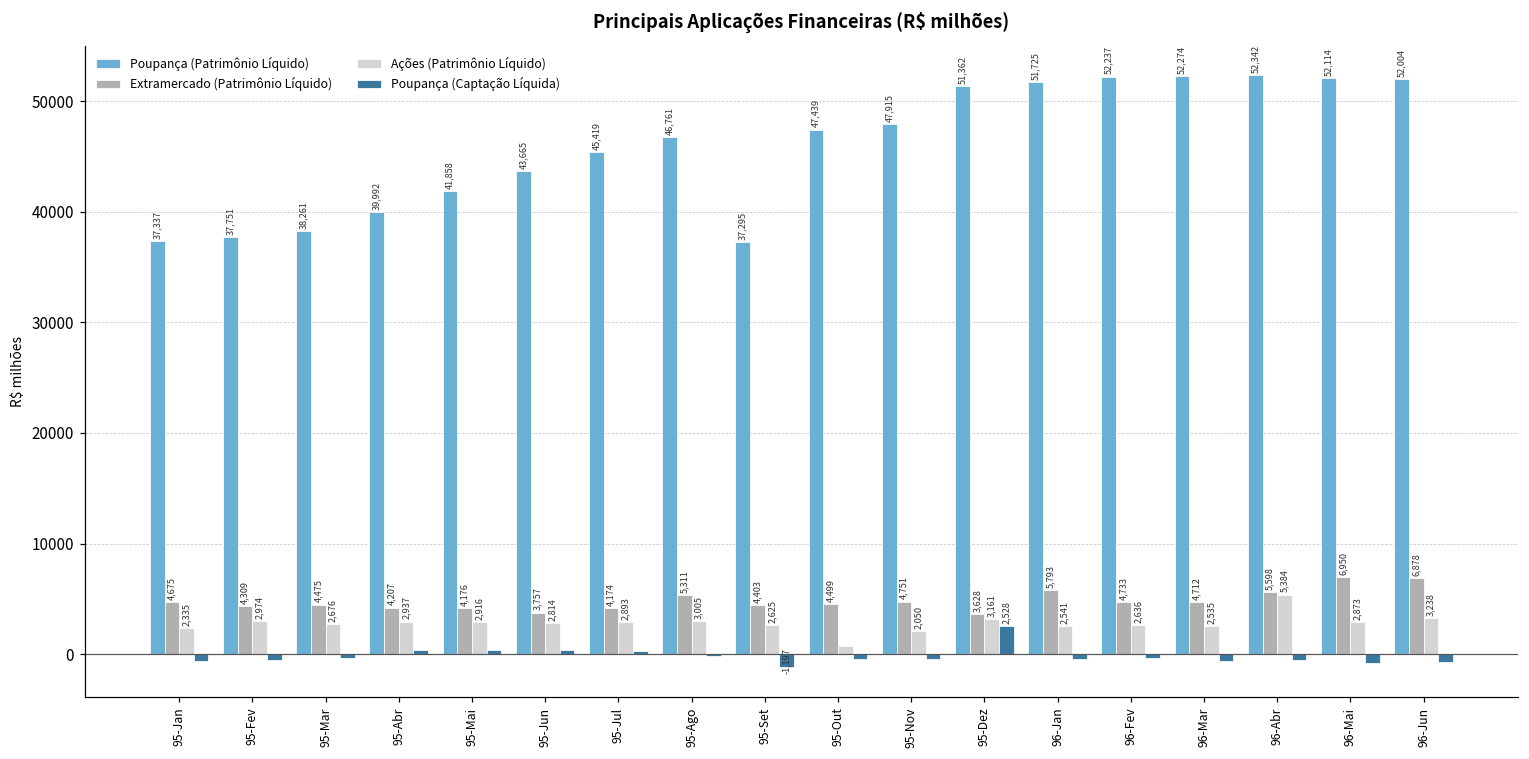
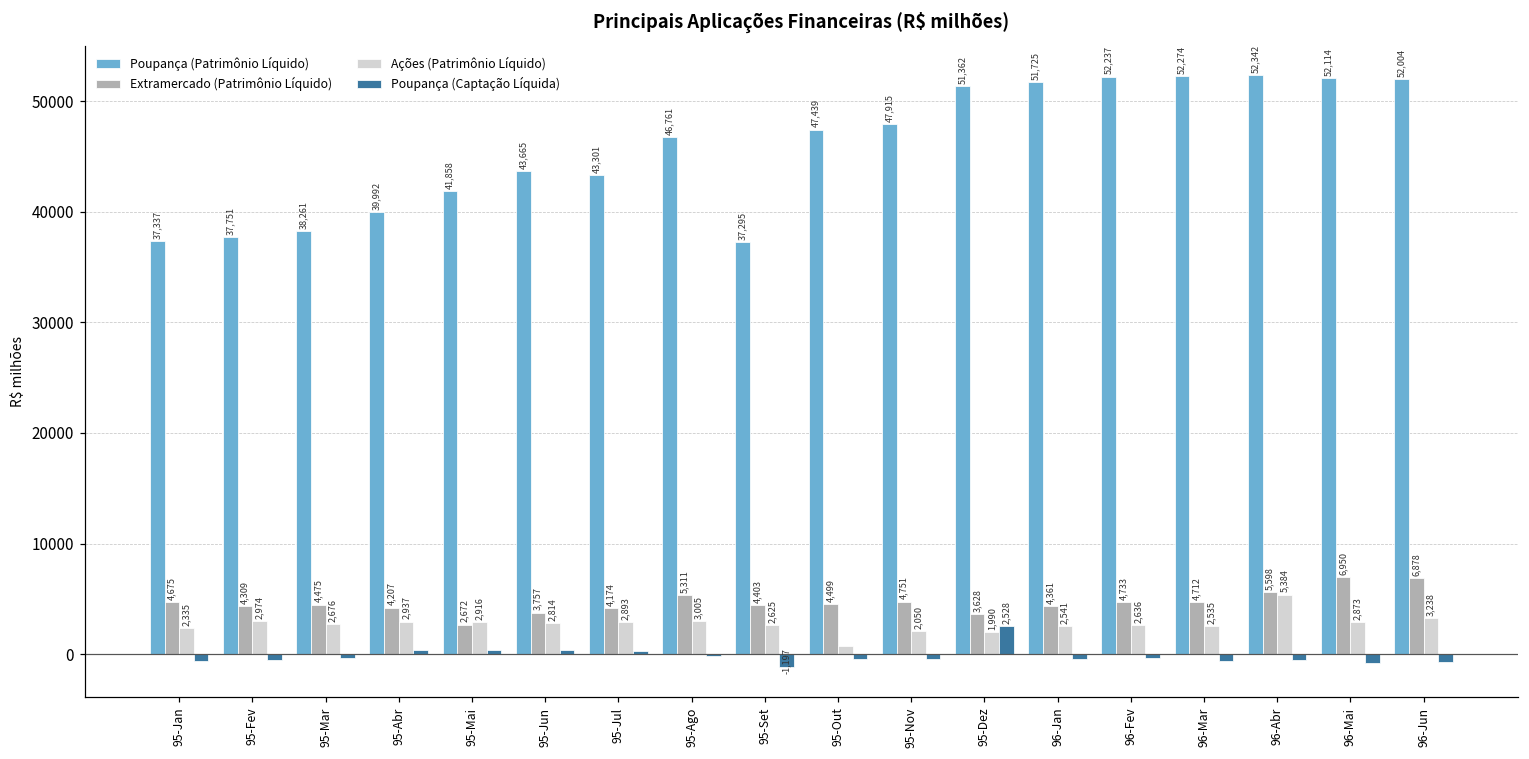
Extramercado (Patrimônio Líquido), 95-Mai: 4,176 -> 2,672
Poupança (Patrimônio Líquido), 95-Jul: 45,419 -> 43,301
Ações (Patrimônio Líquido), 95-Dez: 3,161 -> 1,990
Extramercado (Patrimônio Líquido), 96-Jan: 5,793 -> 4,361
